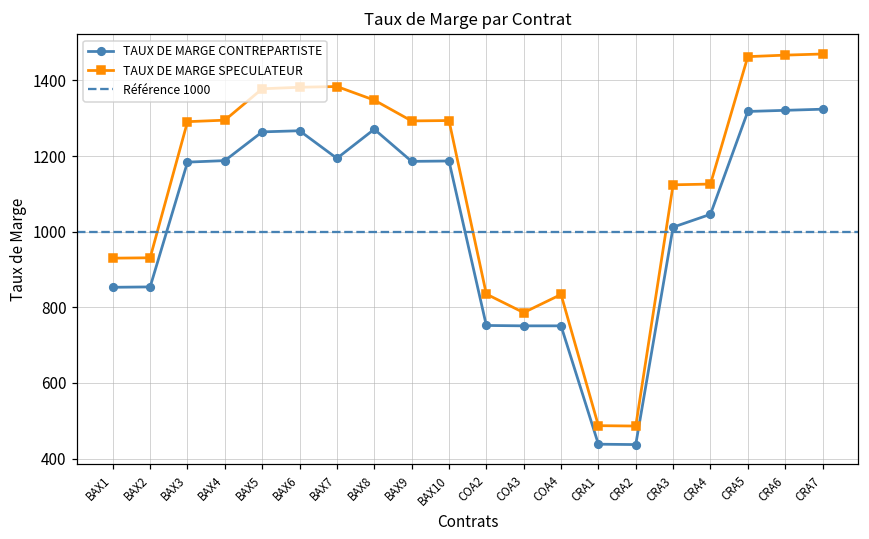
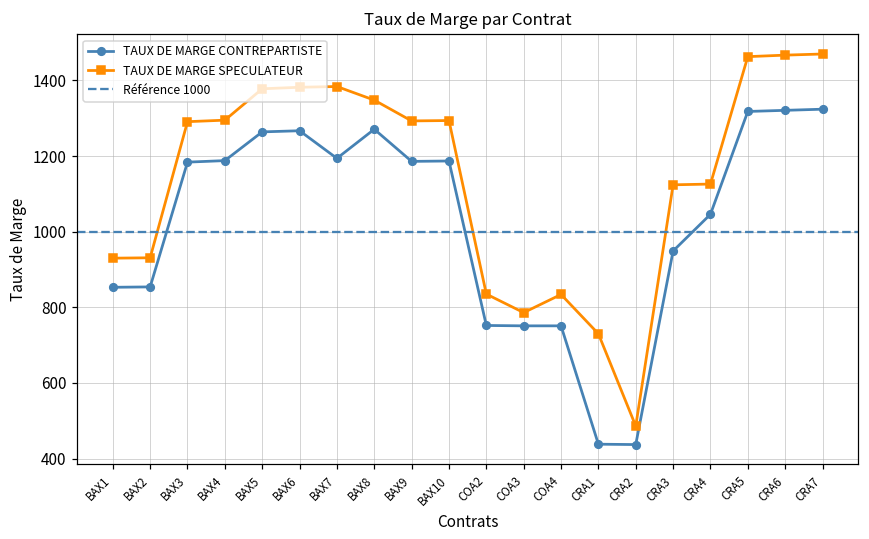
TAUX DE MARGE SPECULATEUR, CRA1: 490 -> 730
TAUX DE MARGE CONTREPARTISTE, CRA3: 1010 -> 950
